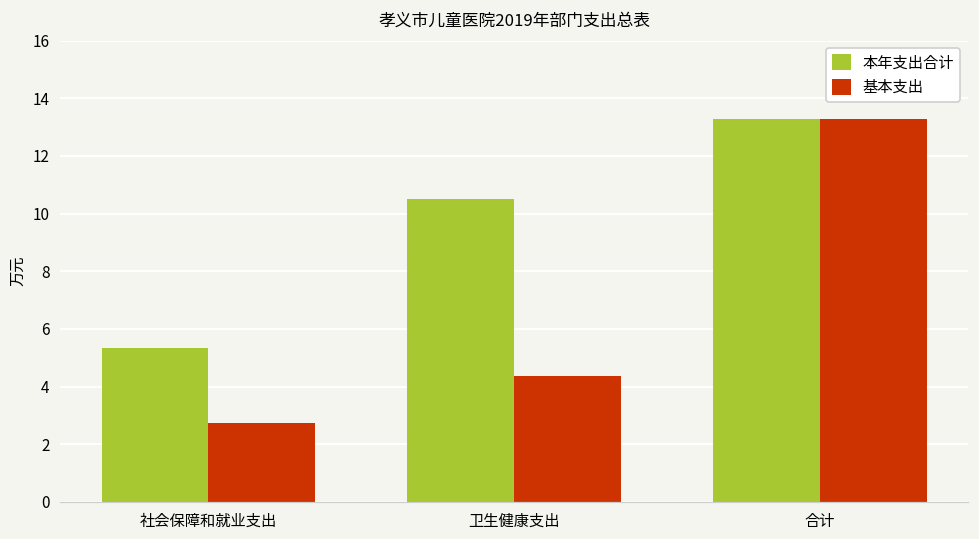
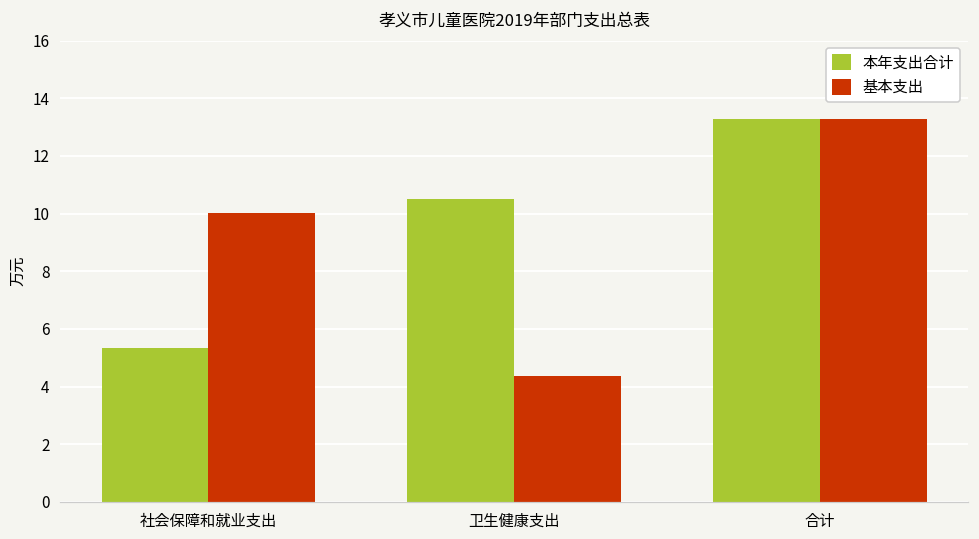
基本支出, 社会保障和就业支出: 2.8 -> 10.0
